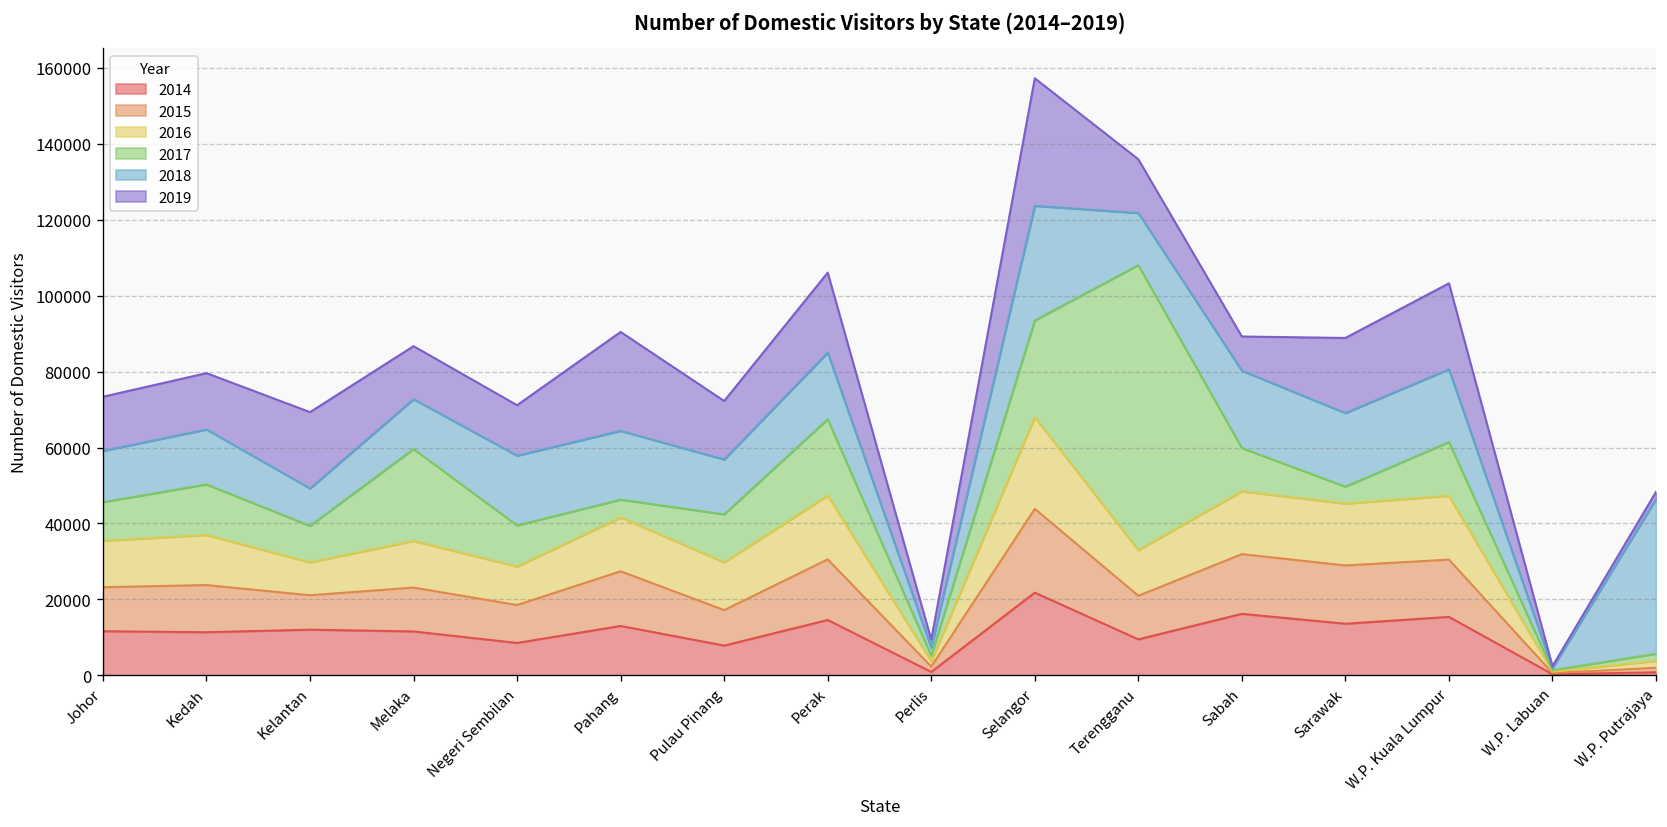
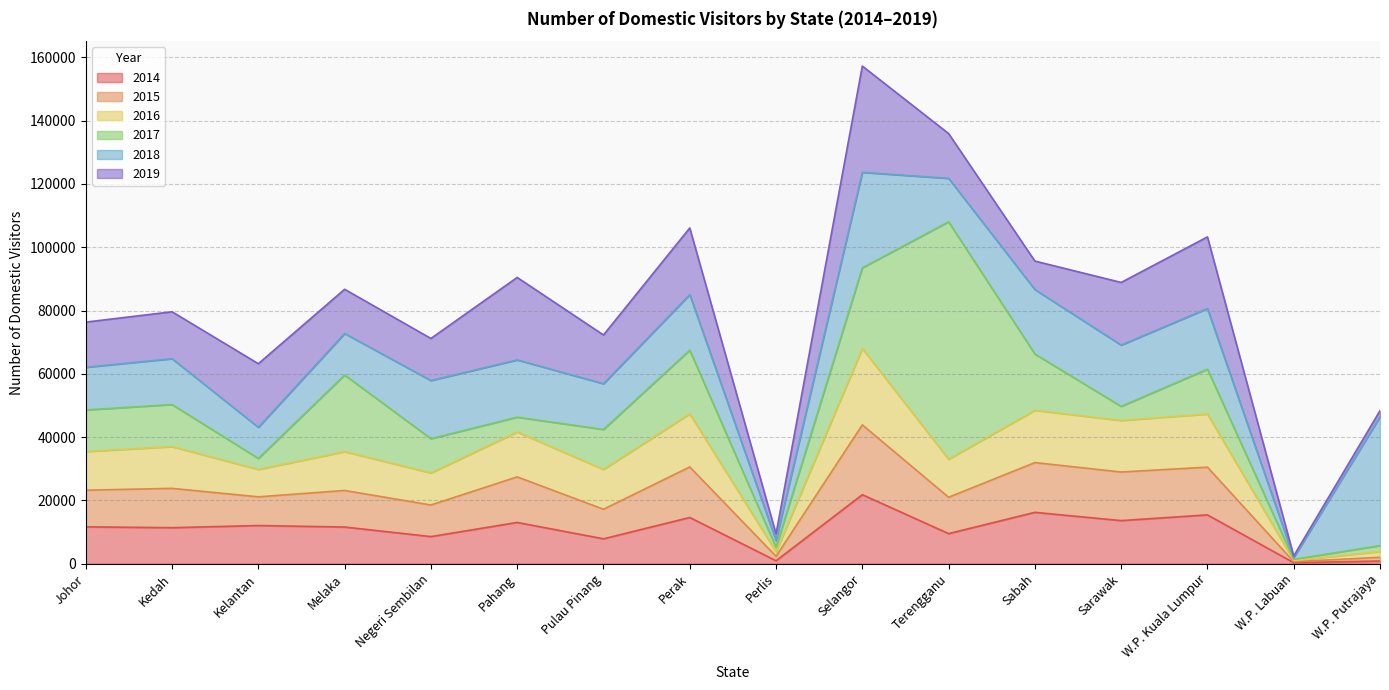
2017, Johor: 10000 -> 13000
2017, Kelantan: 10000 -> 3000
2017, Sabah: 11000 -> 18000
